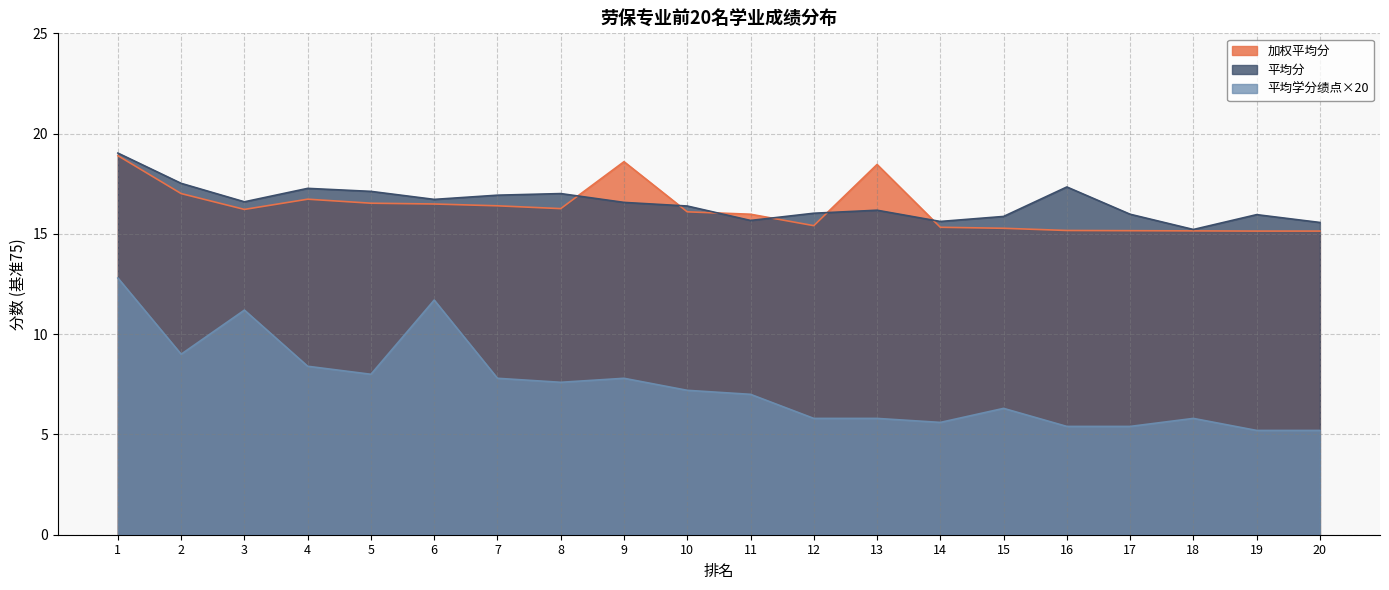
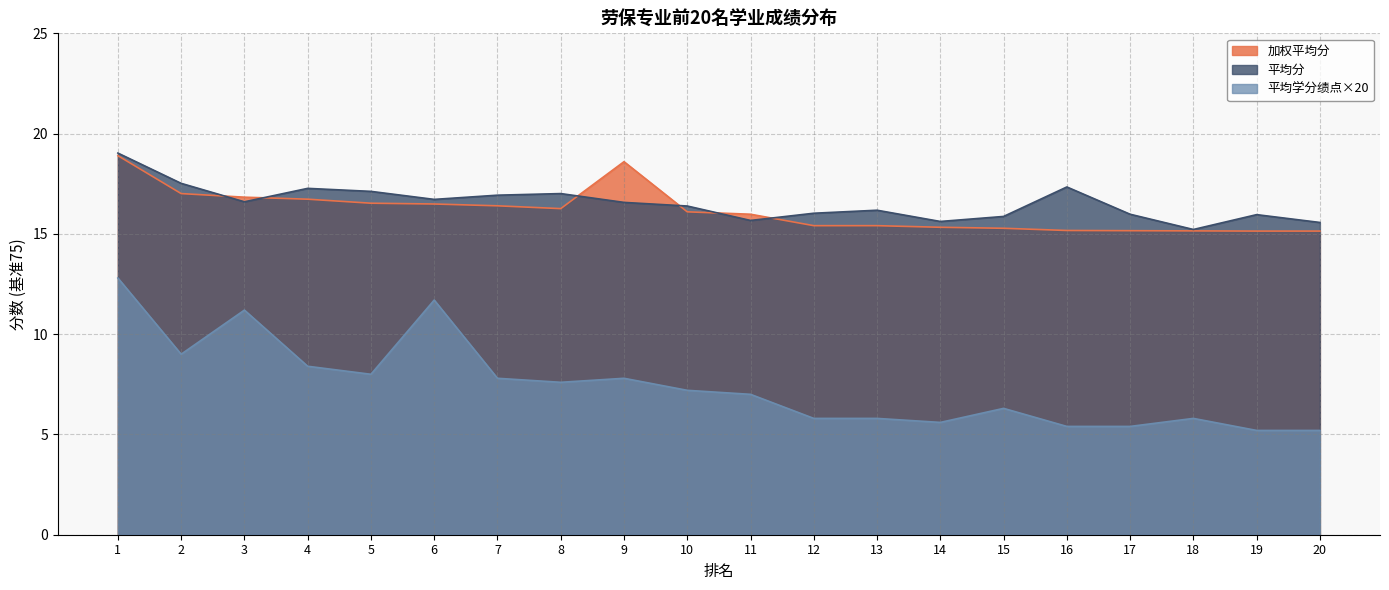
加权平均分, 3: 16.2 -> 16.8
加权平均分, 13: 18.5 -> 15.4
